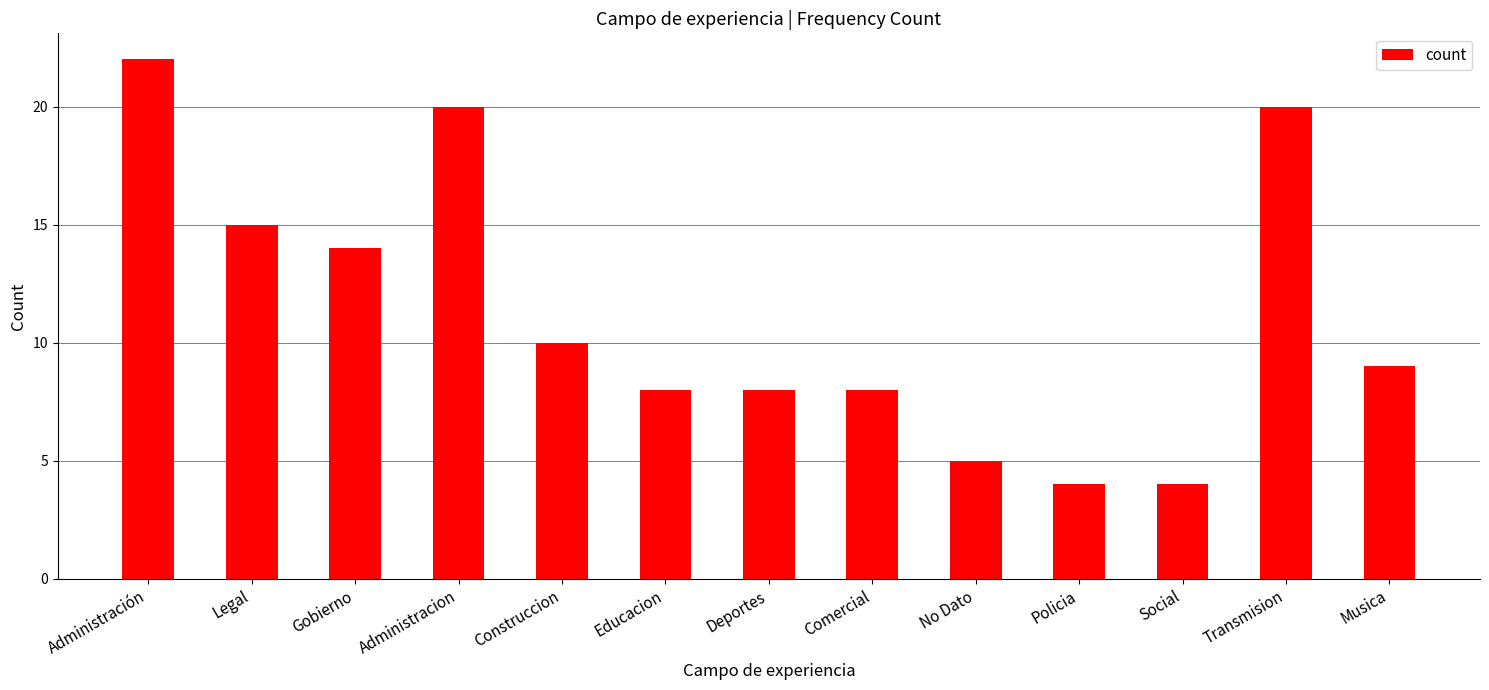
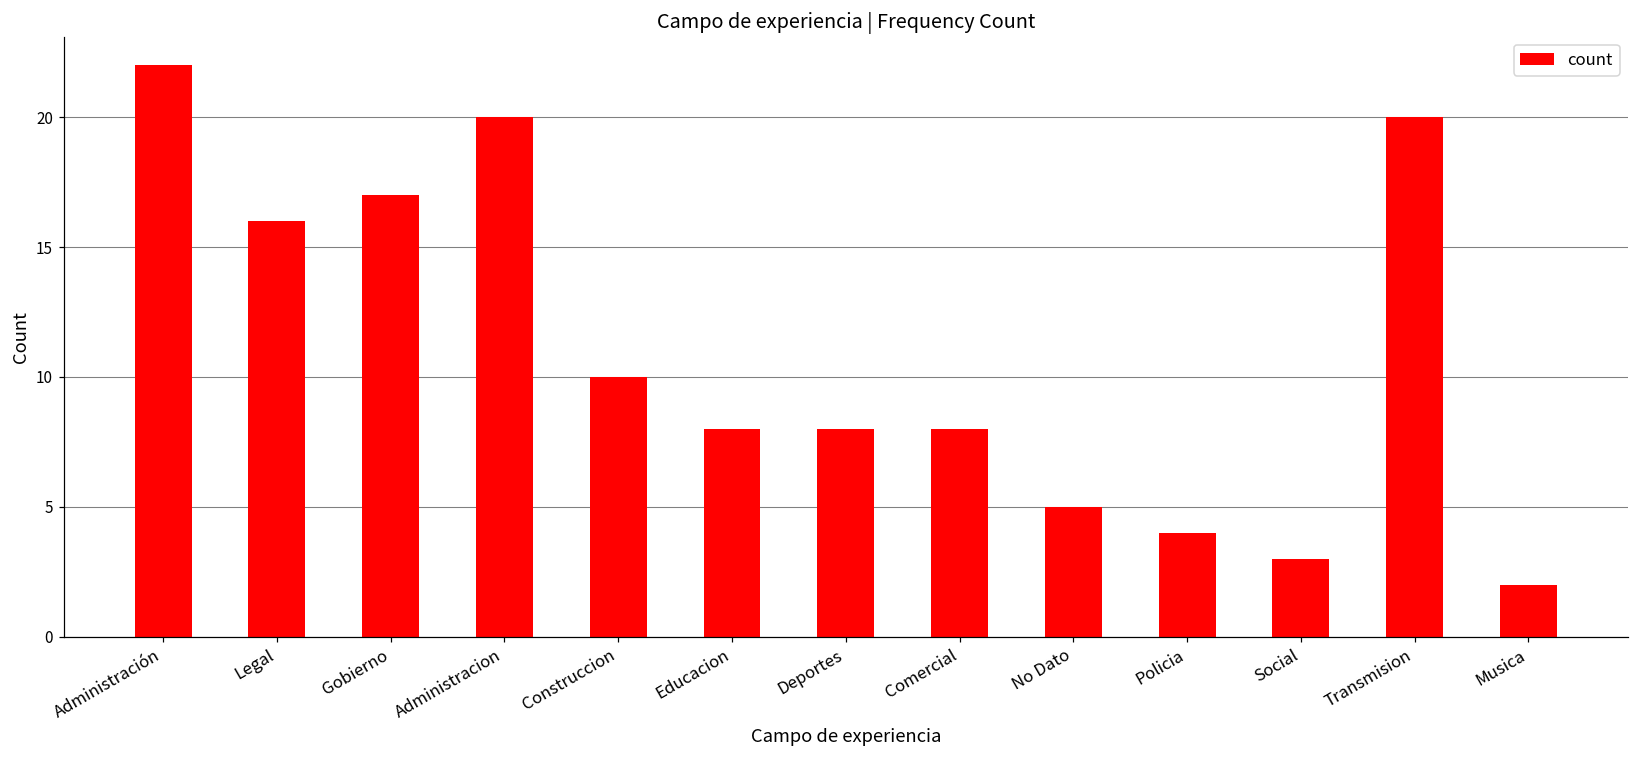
Legal: 15 -> 16
Gobierno: 14 -> 17
Social: 4 -> 3
Musica: 9 -> 2
